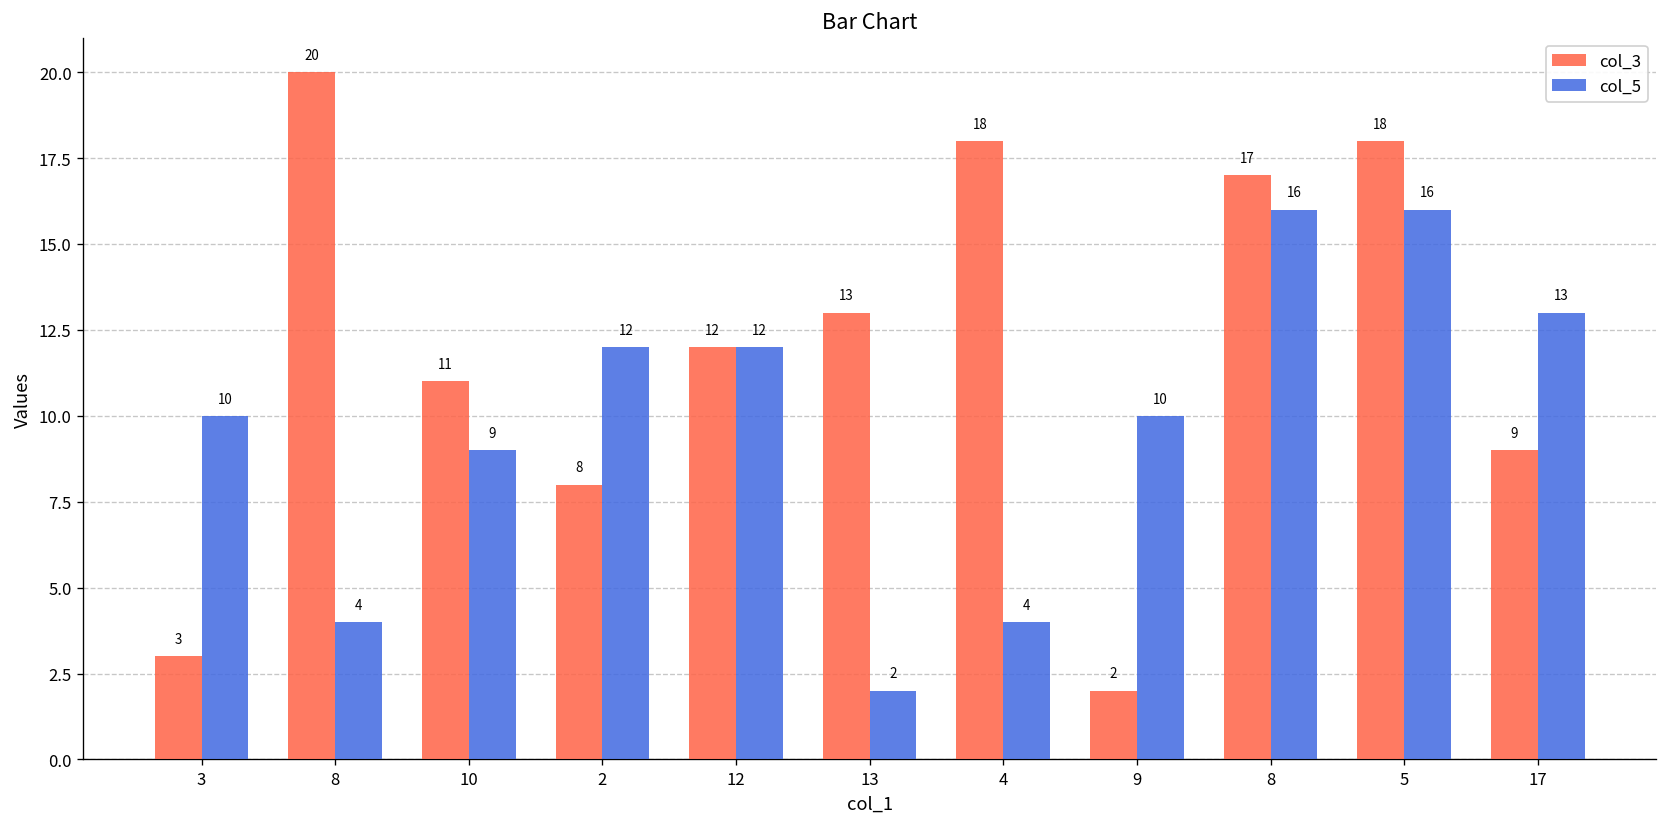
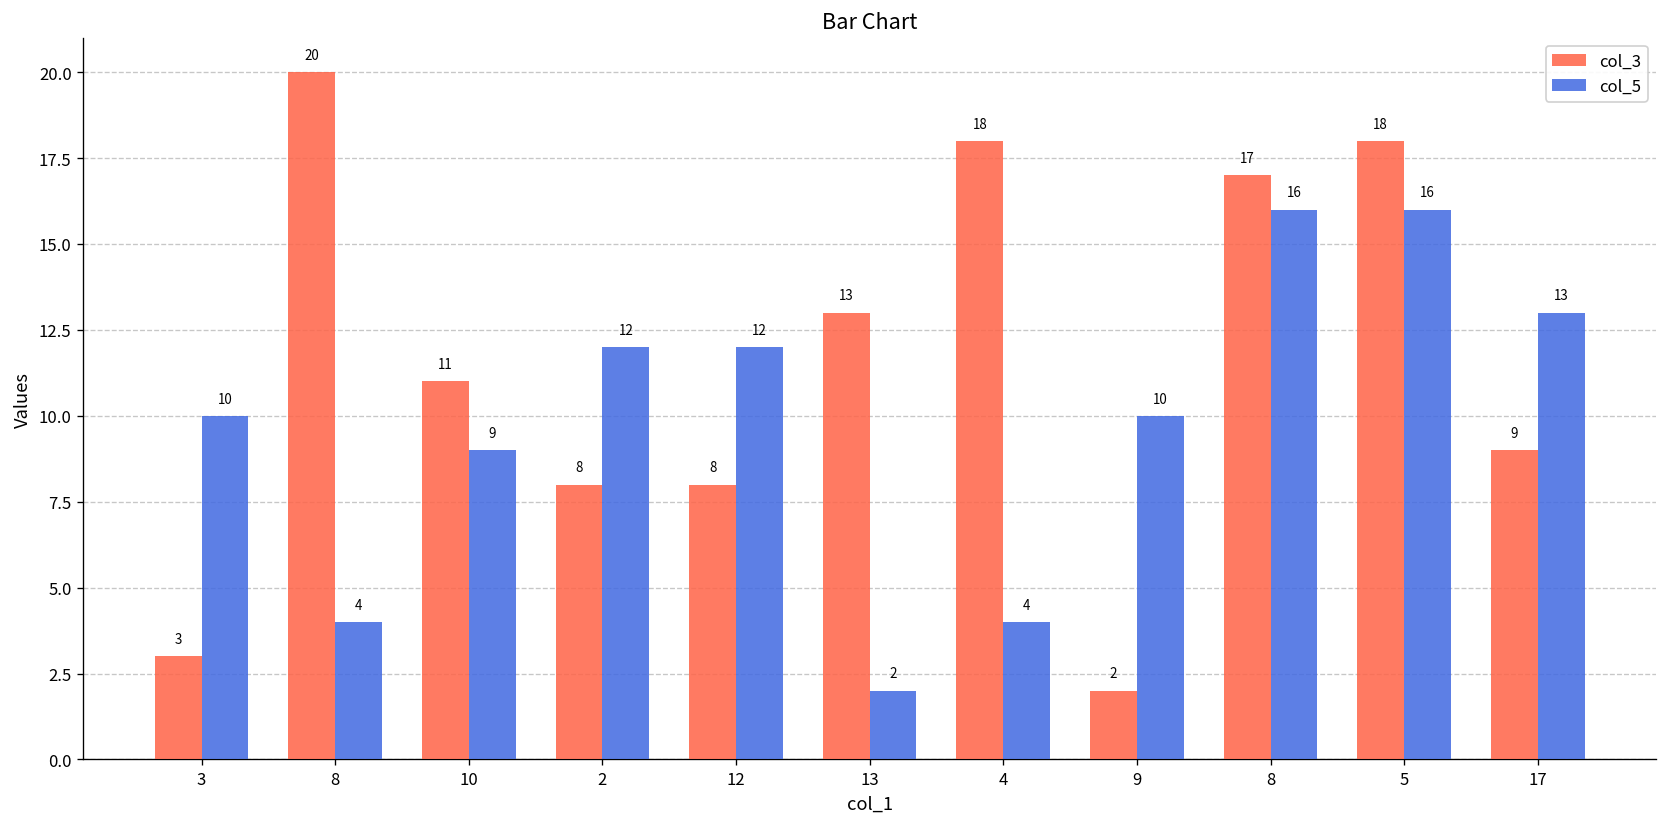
col_3, 12: 12 -> 8
